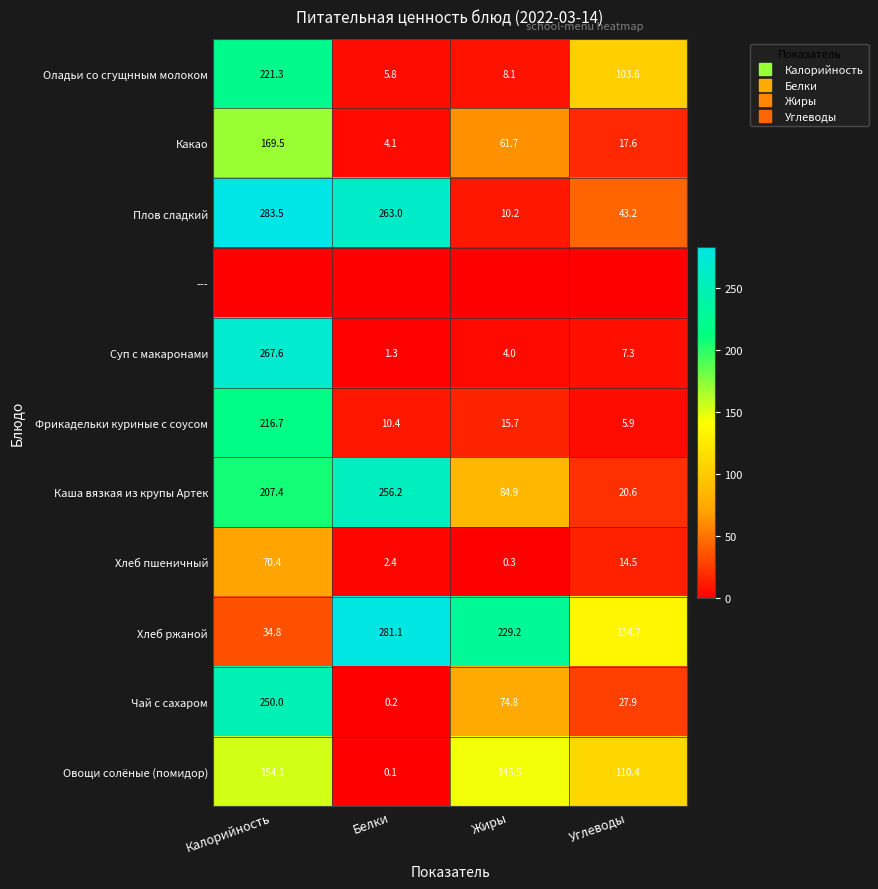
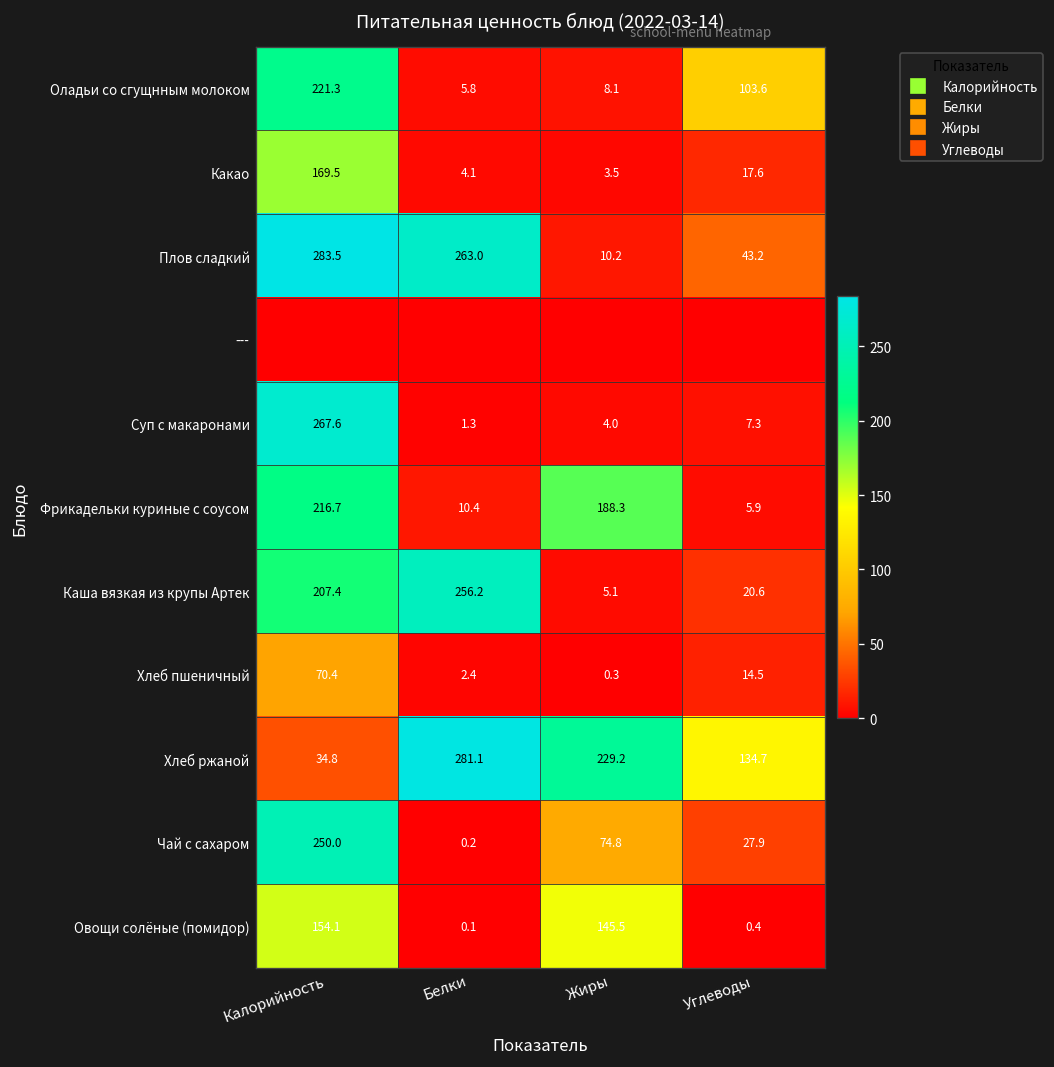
Какао, Жиры: 61.7 -> 3.5
Фрикадельки куриные с соусом, Жиры: 15.7 -> 188.3
Каша вязкая из крупы Артек, Жиры: 84.9 -> 5.1
Овощи солёные (помидор), Углеводы: 110.4 -> 0.4
